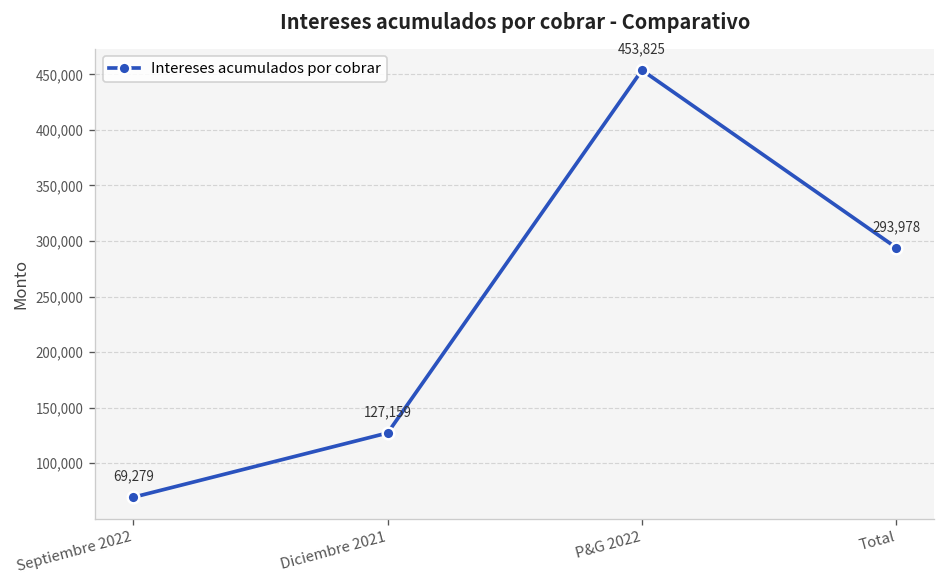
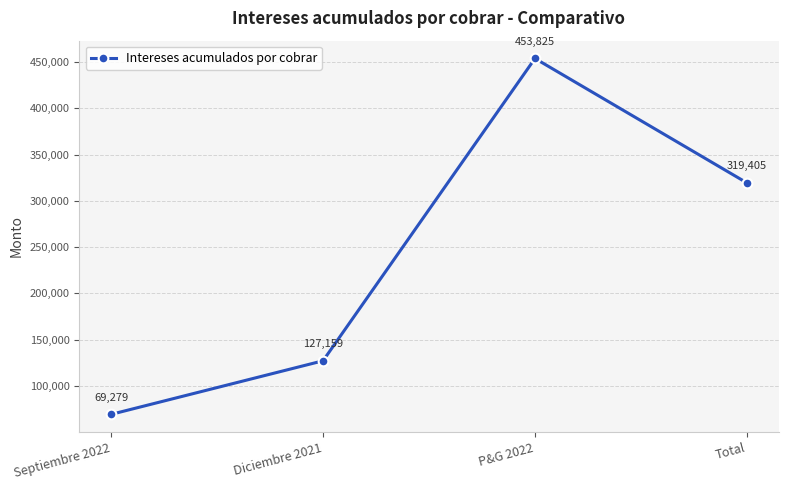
Total: 293,978 -> 319,405
